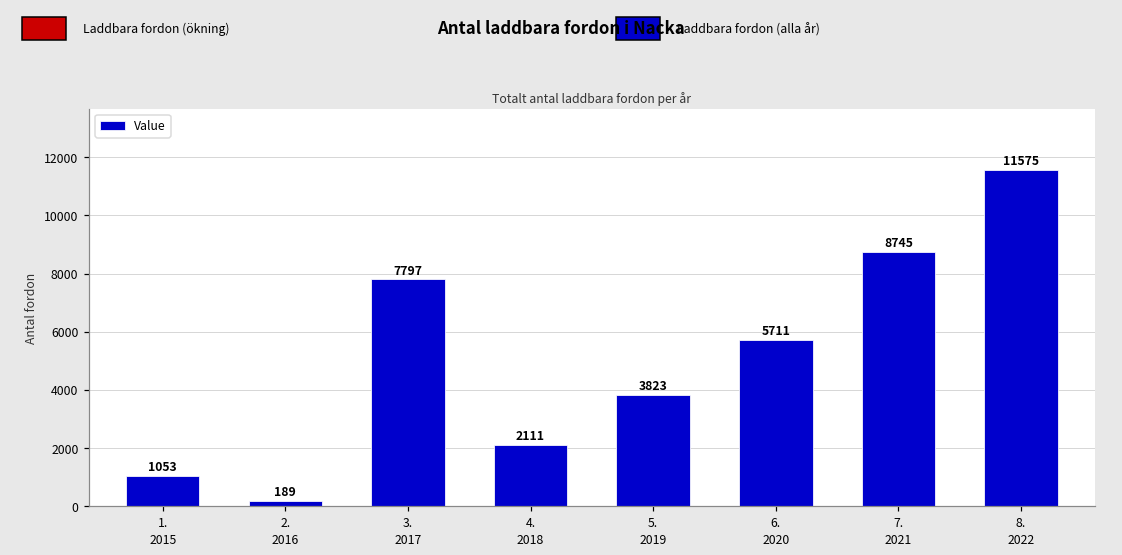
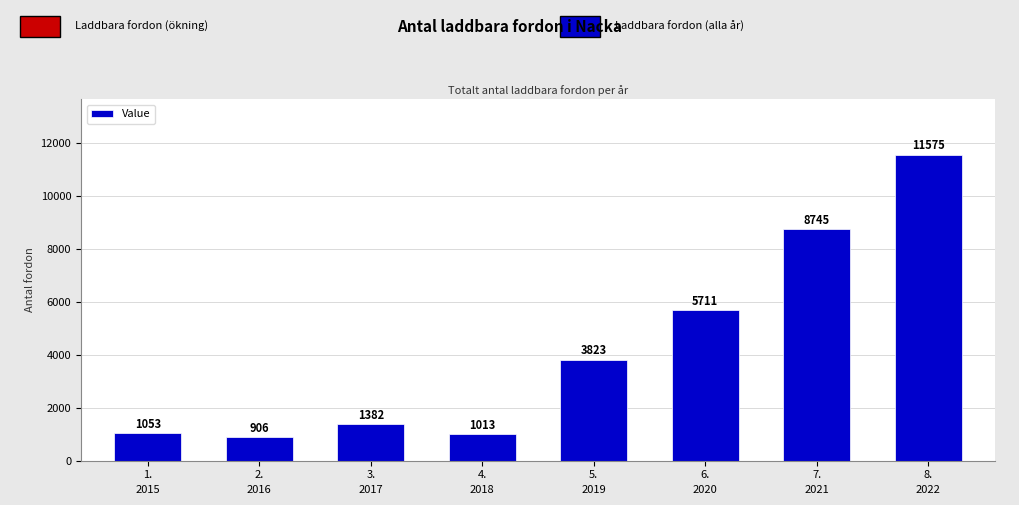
2.: 189 -> 906
3.: 7797 -> 1382
4.: 2111 -> 1013
